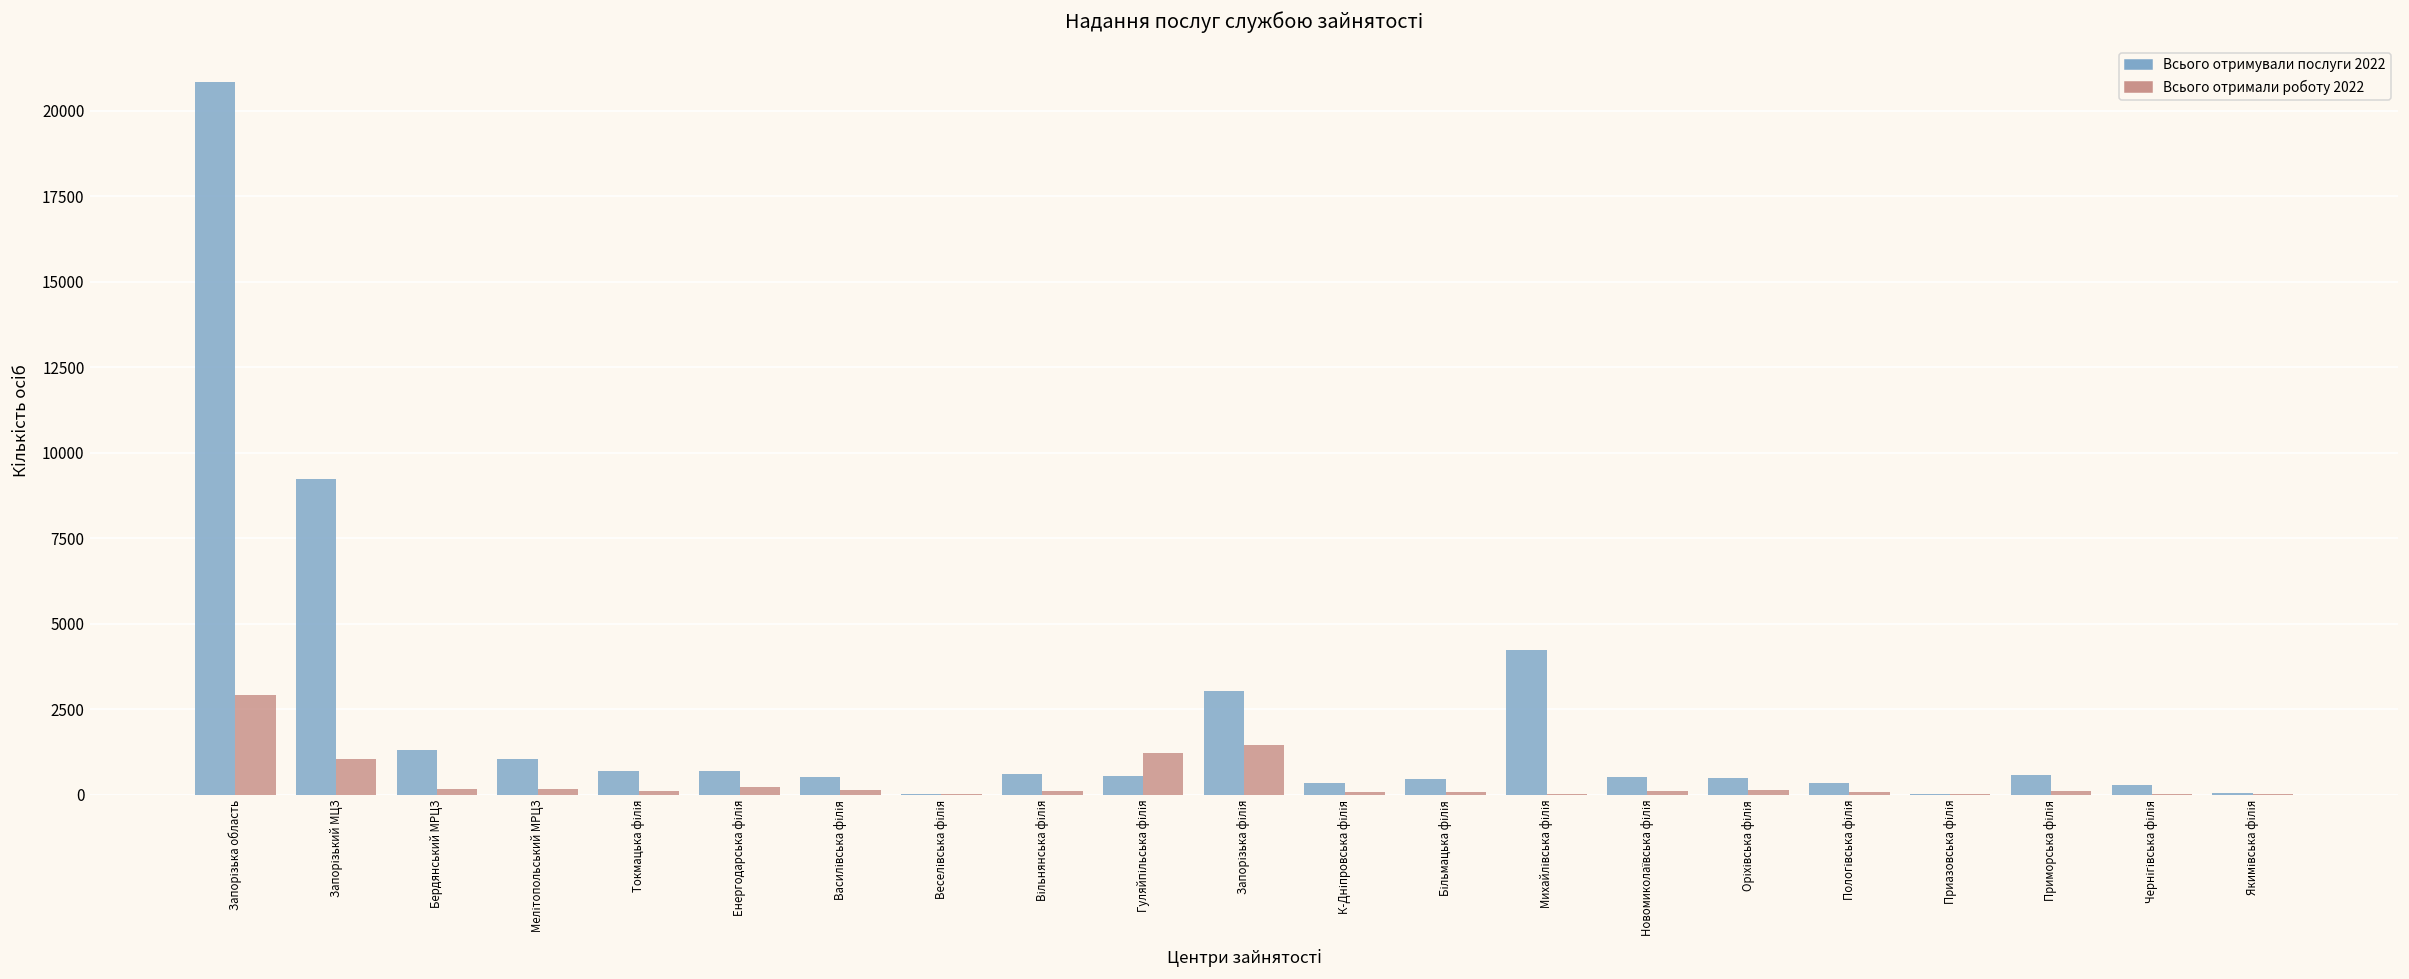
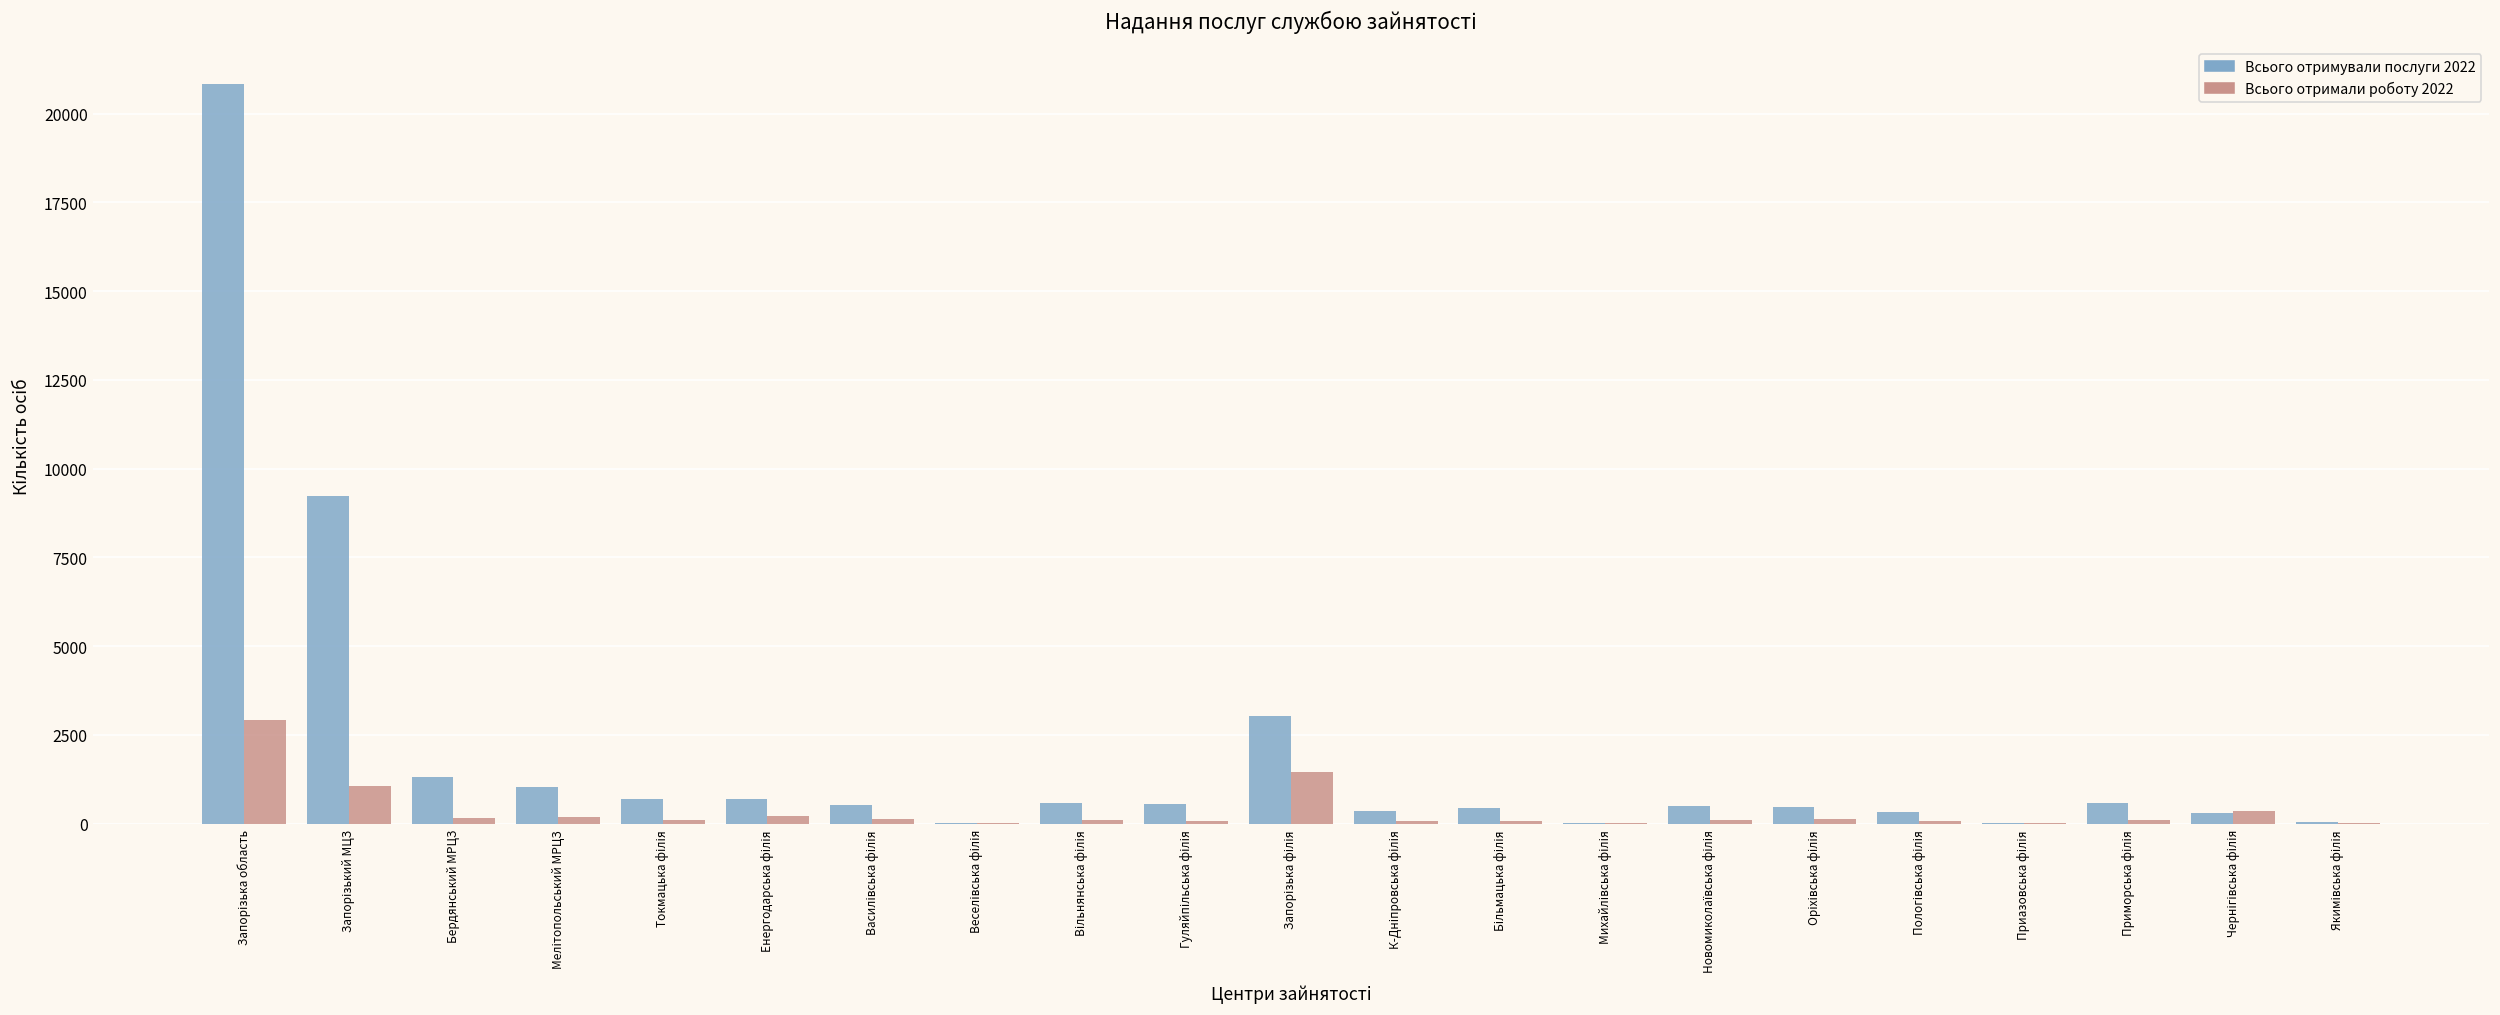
Всього отримали роботу 2022, Гуляйпільська філія: 1200 -> 100
Всього отримували послуги 2022, Михайлівська філія: 4200 -> 0
Всього отримали роботу 2022, Чернігівська філія: 0 -> 400
